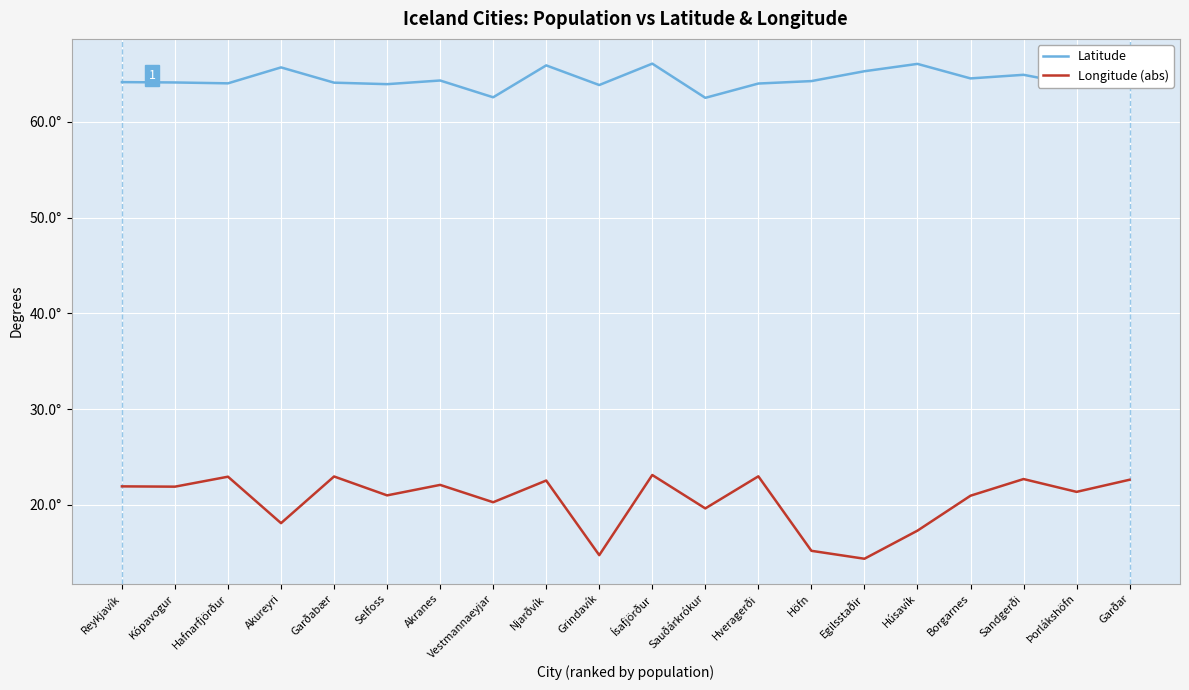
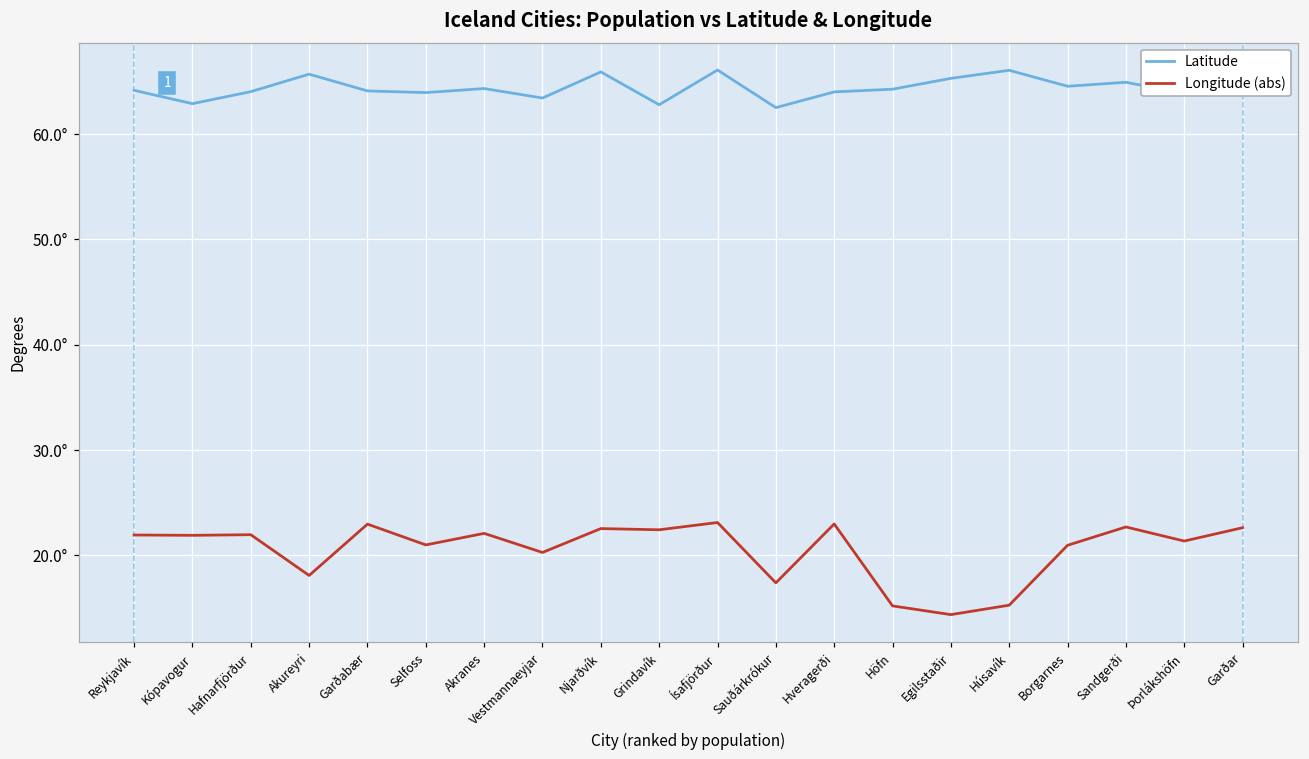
Latitude, Kópavogur: 64° -> 63°
Longitude (abs), Hafnarfjörður: 23° -> 22°
Latitude, Vestmannaeyjar: 62.6° -> 63.4°
Latitude, Grindavík: 64° -> 63°
Longitude (abs), Grindavík: 15° -> 22°
Longitude (abs), Sauðárkrókur: 20° -> 17°
Longitude (abs), Húsavík: 17° -> 15°
